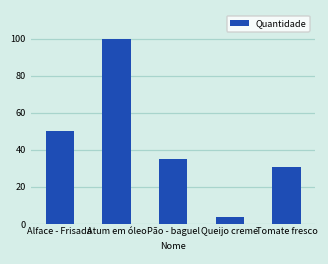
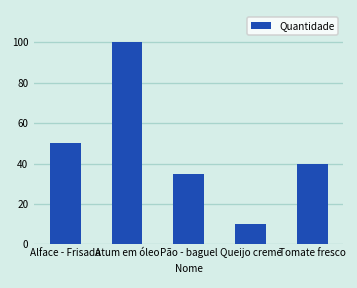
Queijo creme: 4 -> 10
Tomate fresco: 31 -> 40
